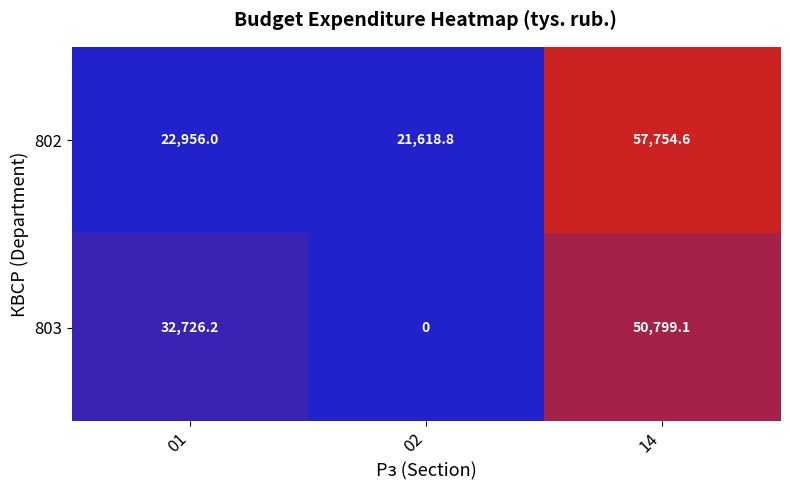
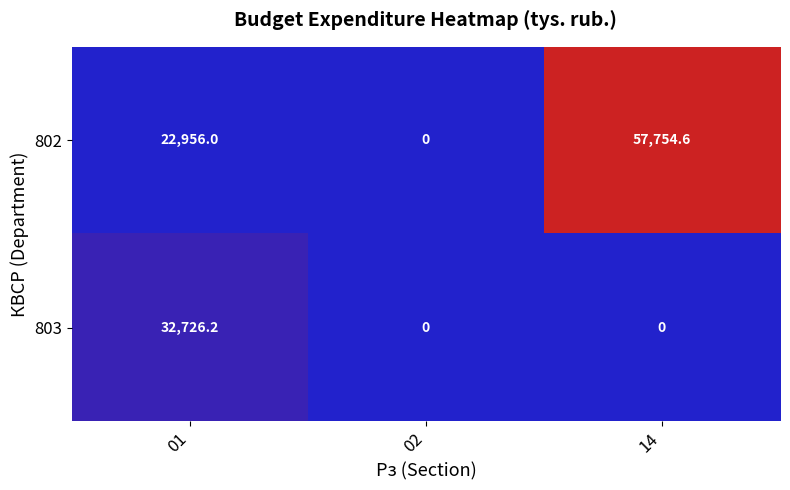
802, 02: 21,618.8 -> 0
803, 14: 50,799.1 -> 0
